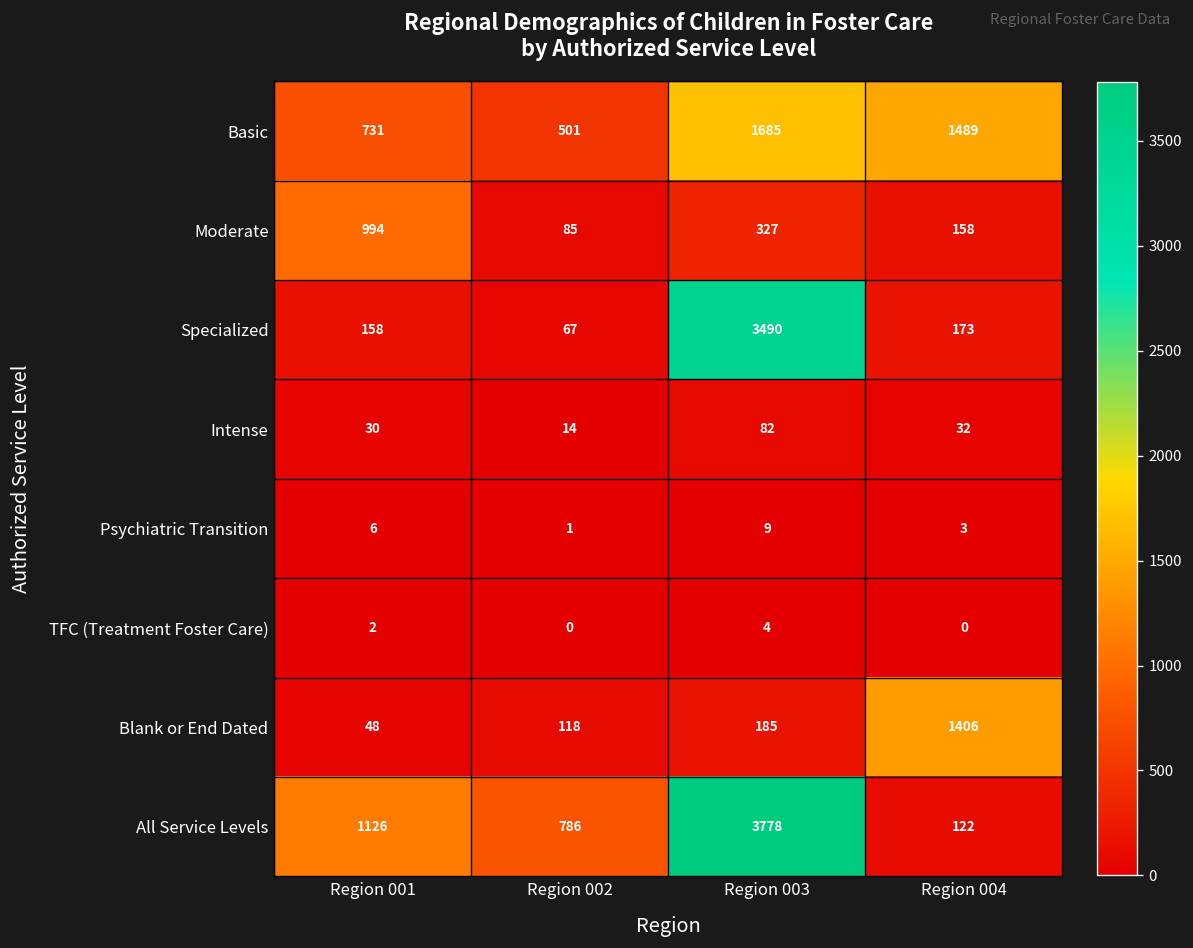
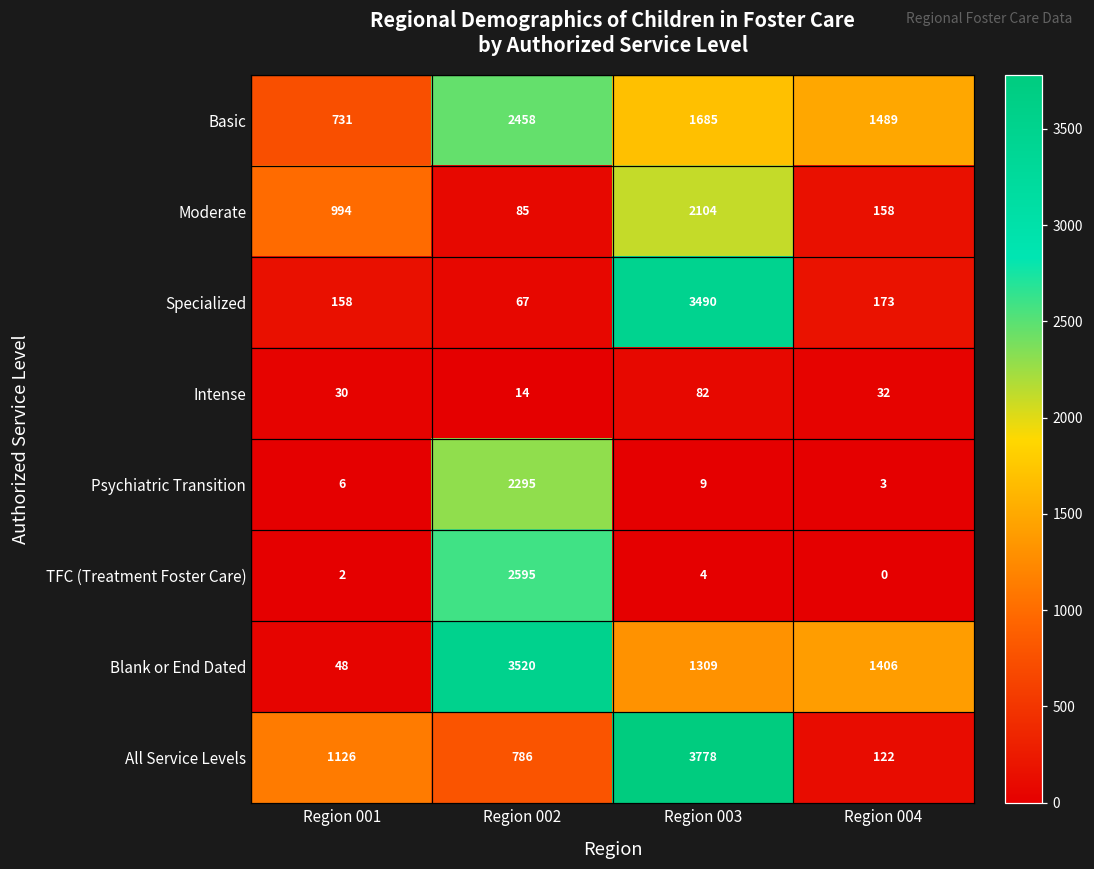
Basic, Region 002: 501 -> 2458
Moderate, Region 003: 327 -> 2104
Psychiatric Transition, Region 002: 1 -> 2295
TFC (Treatment Foster Care), Region 002: 0 -> 2595
Blank or End Dated, Region 002: 118 -> 3520
Blank or End Dated, Region 003: 185 -> 1309
